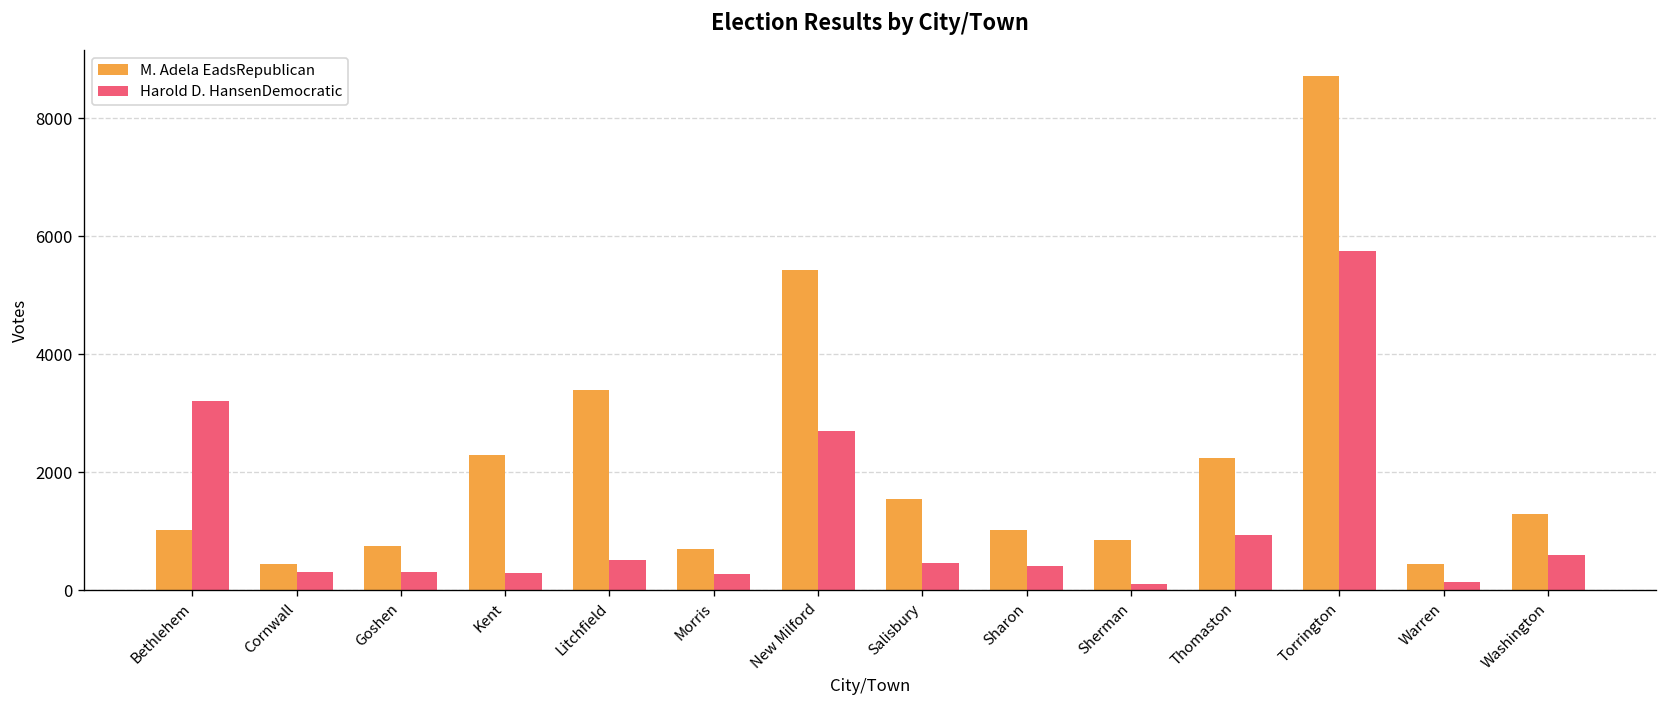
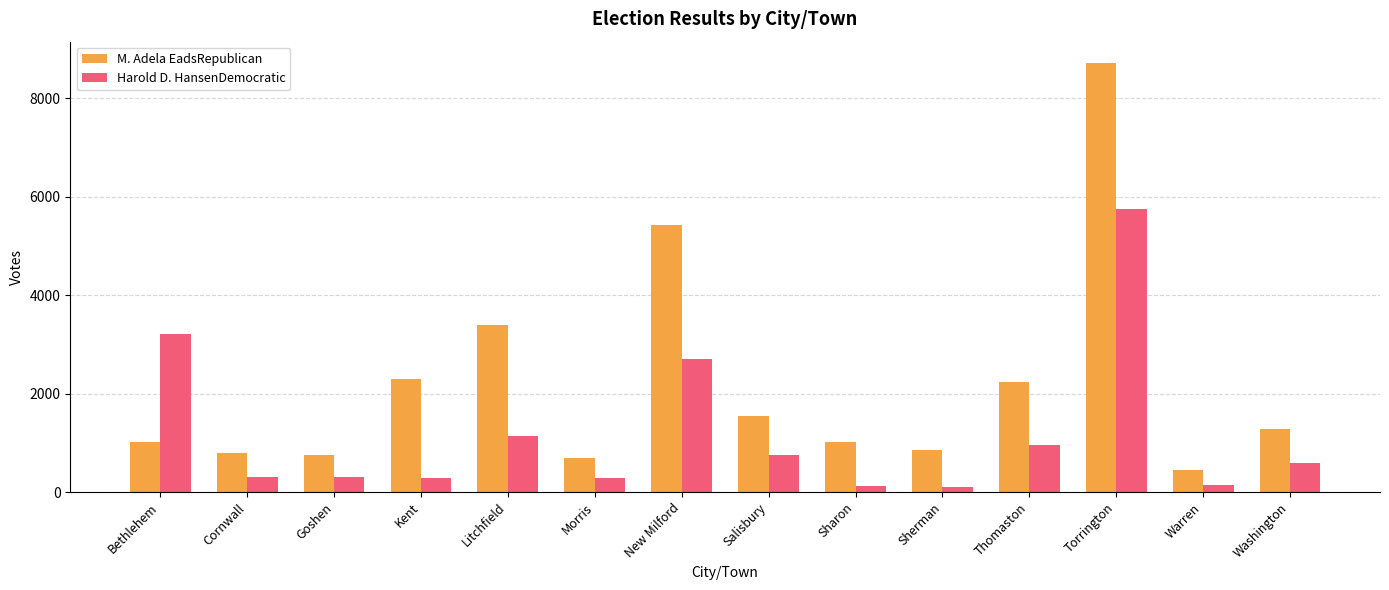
M. Adela EadsRepublican, Cornwall: 500 -> 800
Harold D. HansenDemocratic, Litchfield: 500 -> 1100
Harold D. HansenDemocratic, Salisbury: 500 -> 800
Harold D. HansenDemocratic, Sharon: 400 -> 100
